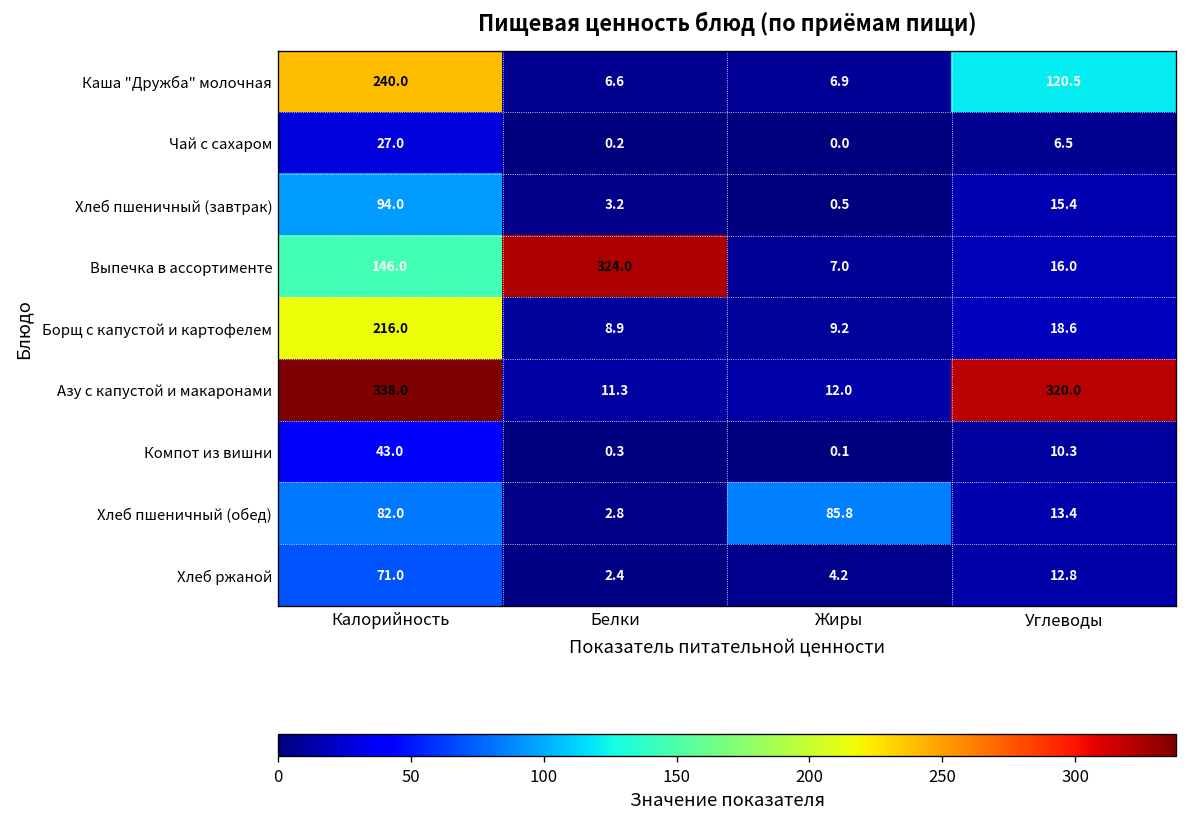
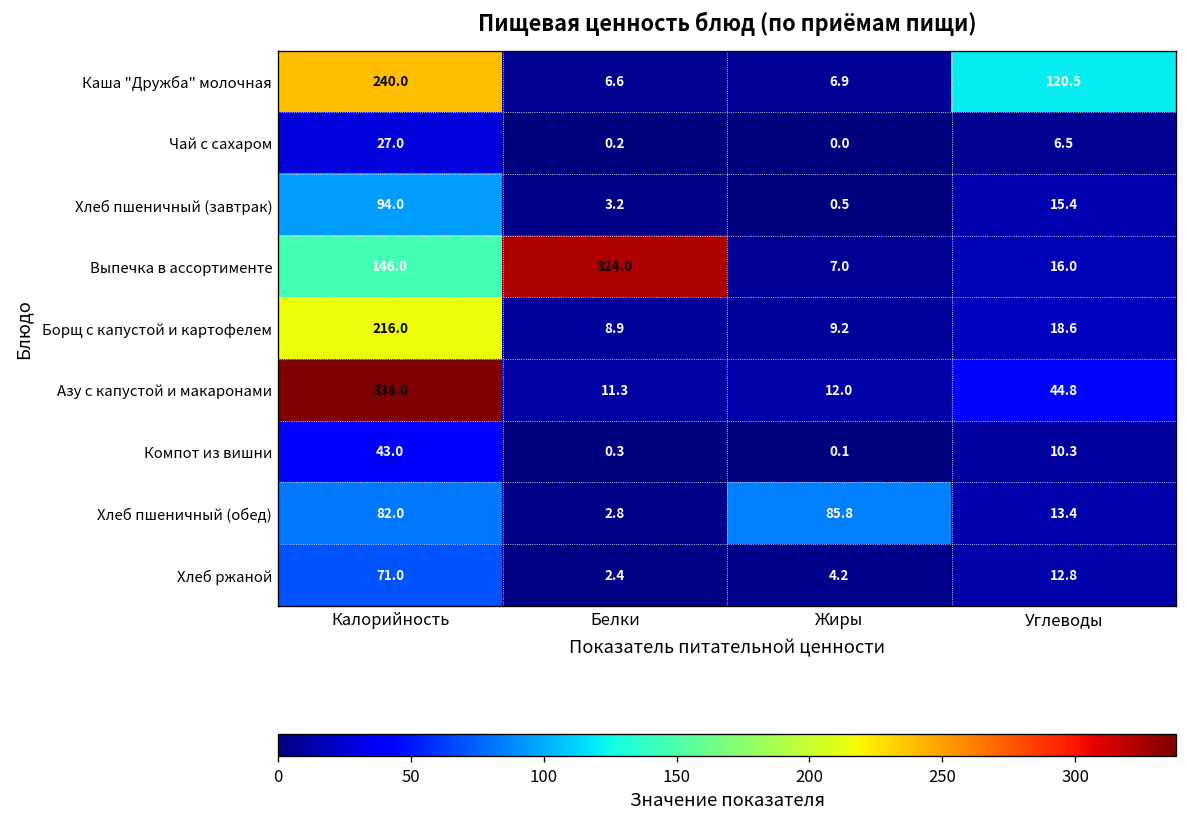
Азу с капустой и макаронами, Углеводы: 320.0 -> 44.8
